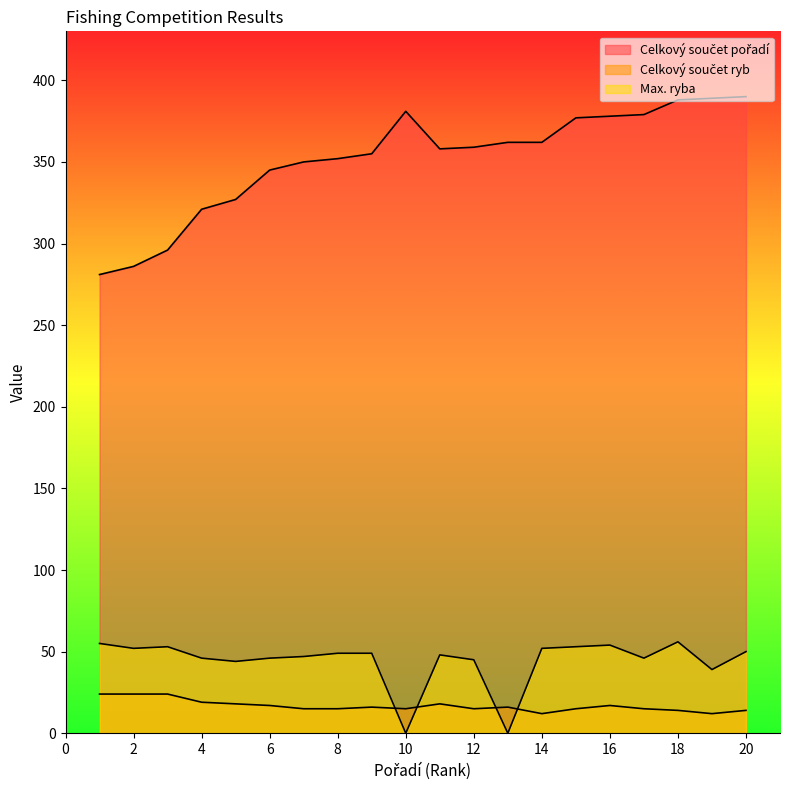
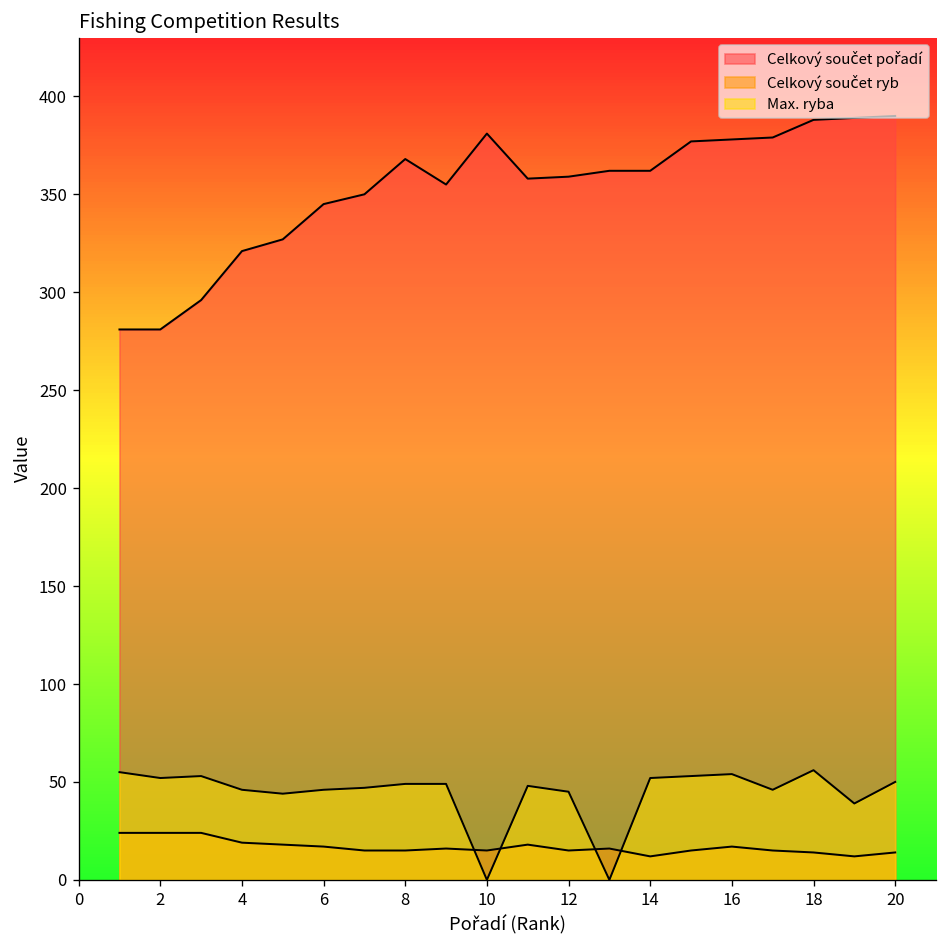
Celkový součet pořadí, 2: 286 -> 281
Celkový součet pořadí, 8: 352 -> 368
